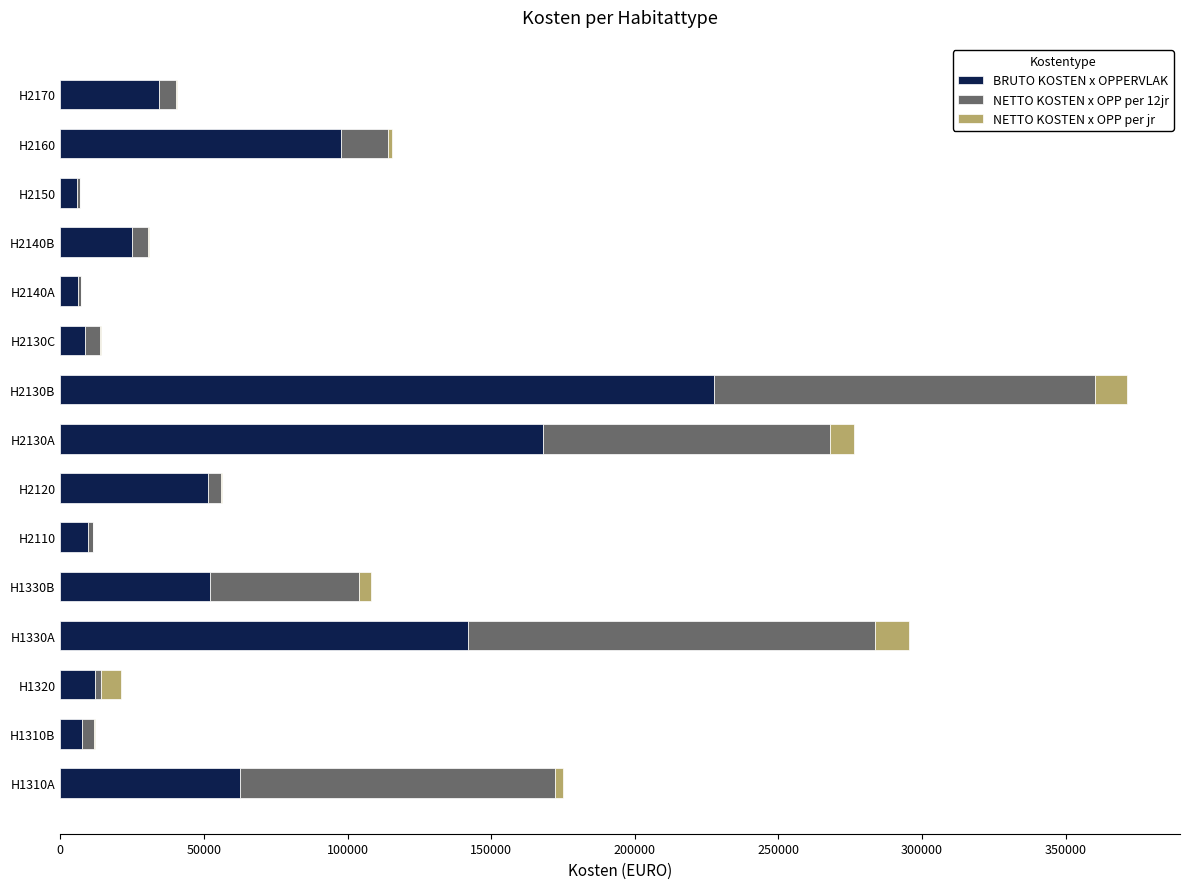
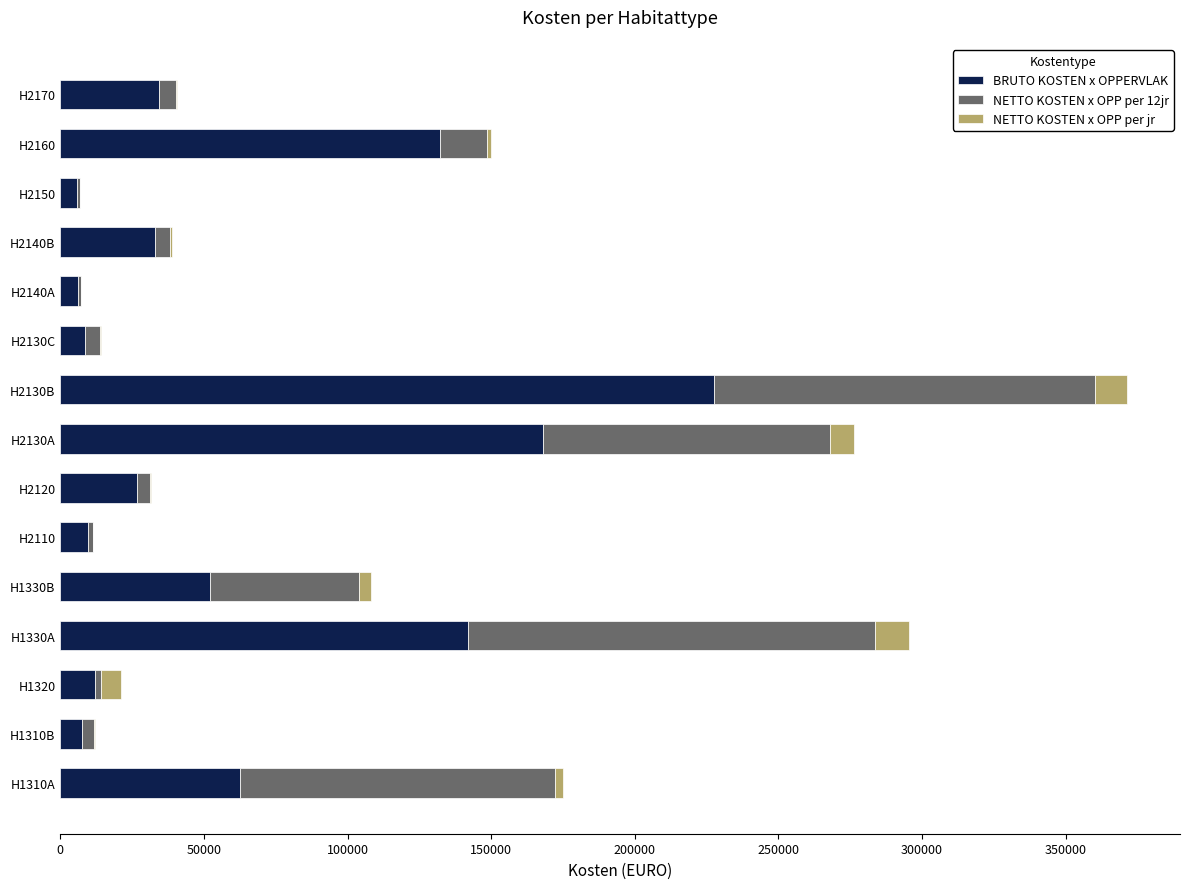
BRUTO KOSTEN x OPPERVLAK, H2160: 98000 -> 132000
BRUTO KOSTEN x OPPERVLAK, H2140B: 25000 -> 33000
BRUTO KOSTEN x OPPERVLAK, H2120: 52000 -> 27000
